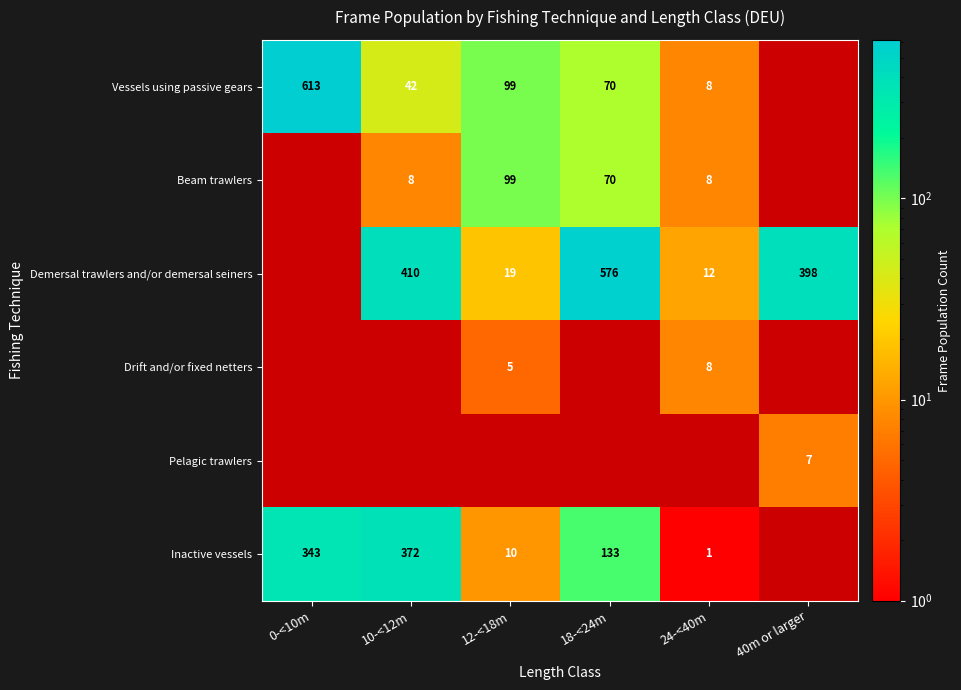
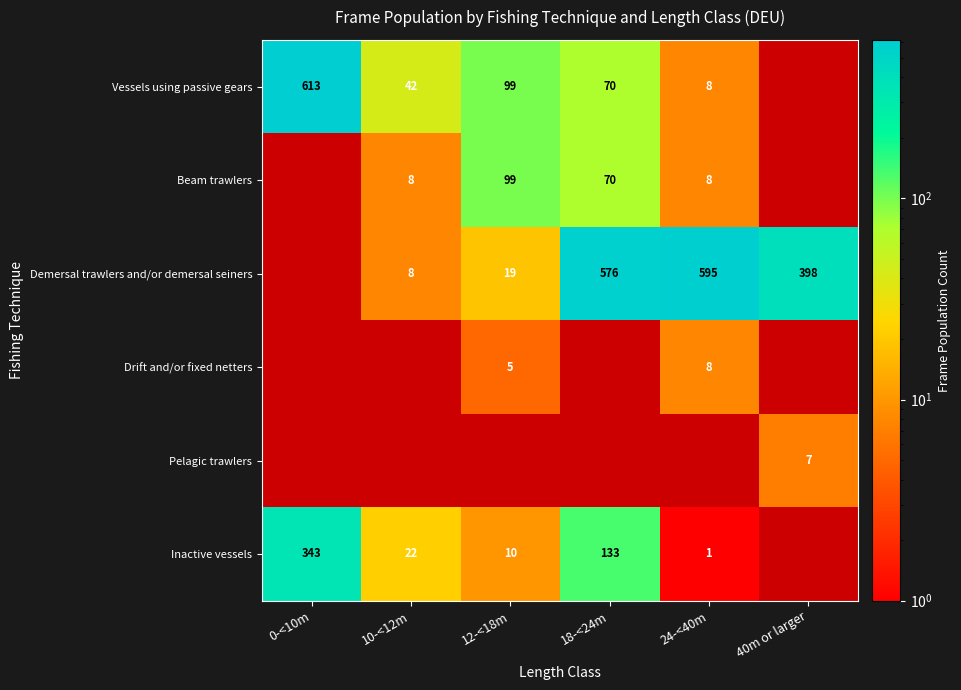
Demersal trawlers and/or demersal seiners, 10-<12m: 410 -> 8
Demersal trawlers and/or demersal seiners, 24-<40m: 12 -> 595
Inactive vessels, 10-<12m: 372 -> 22
